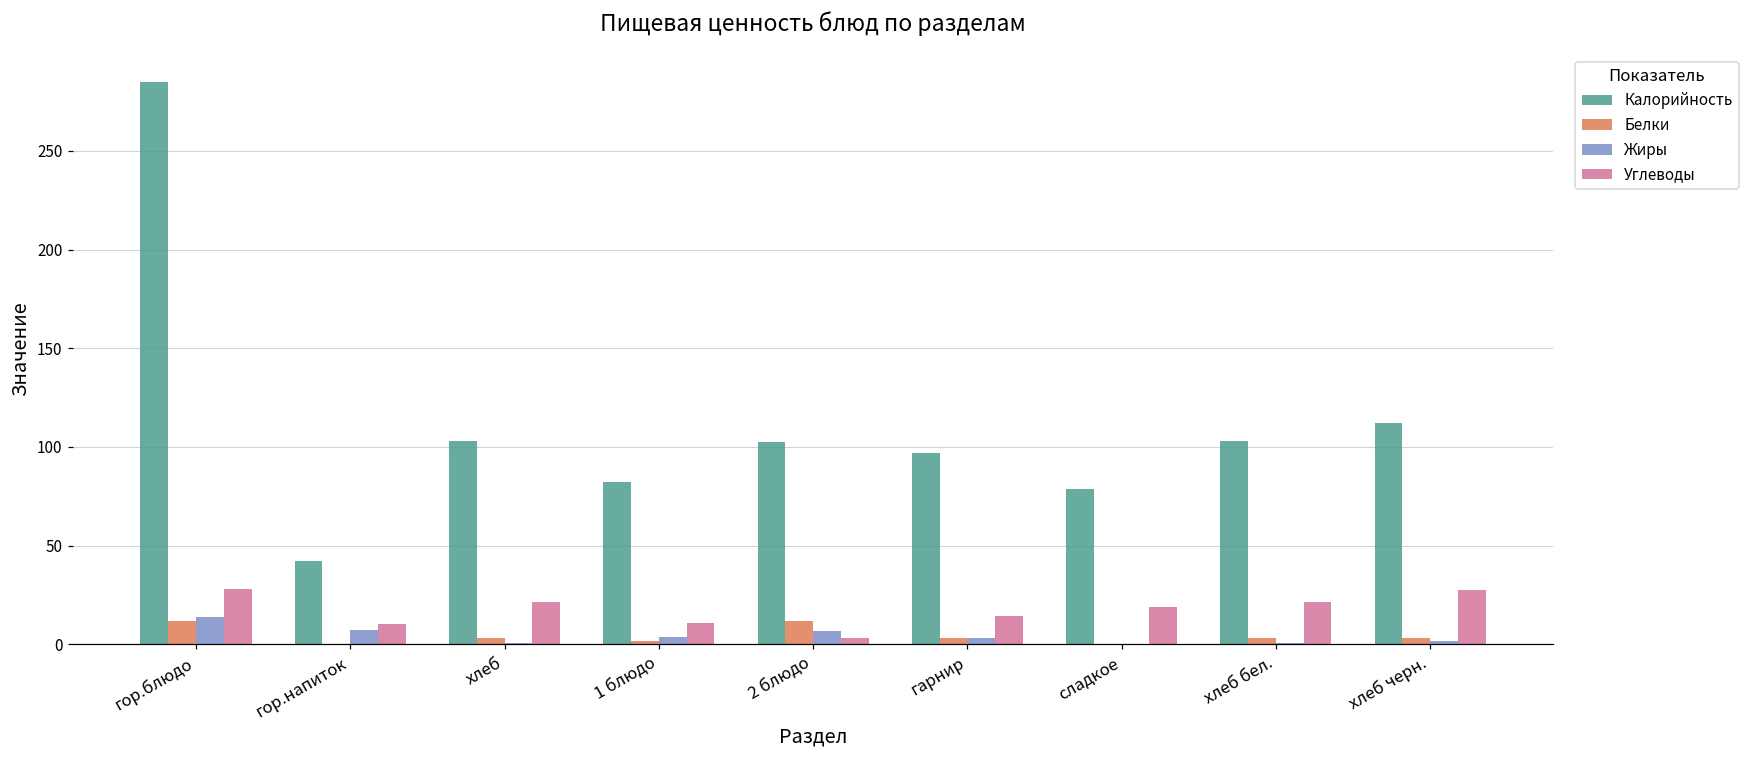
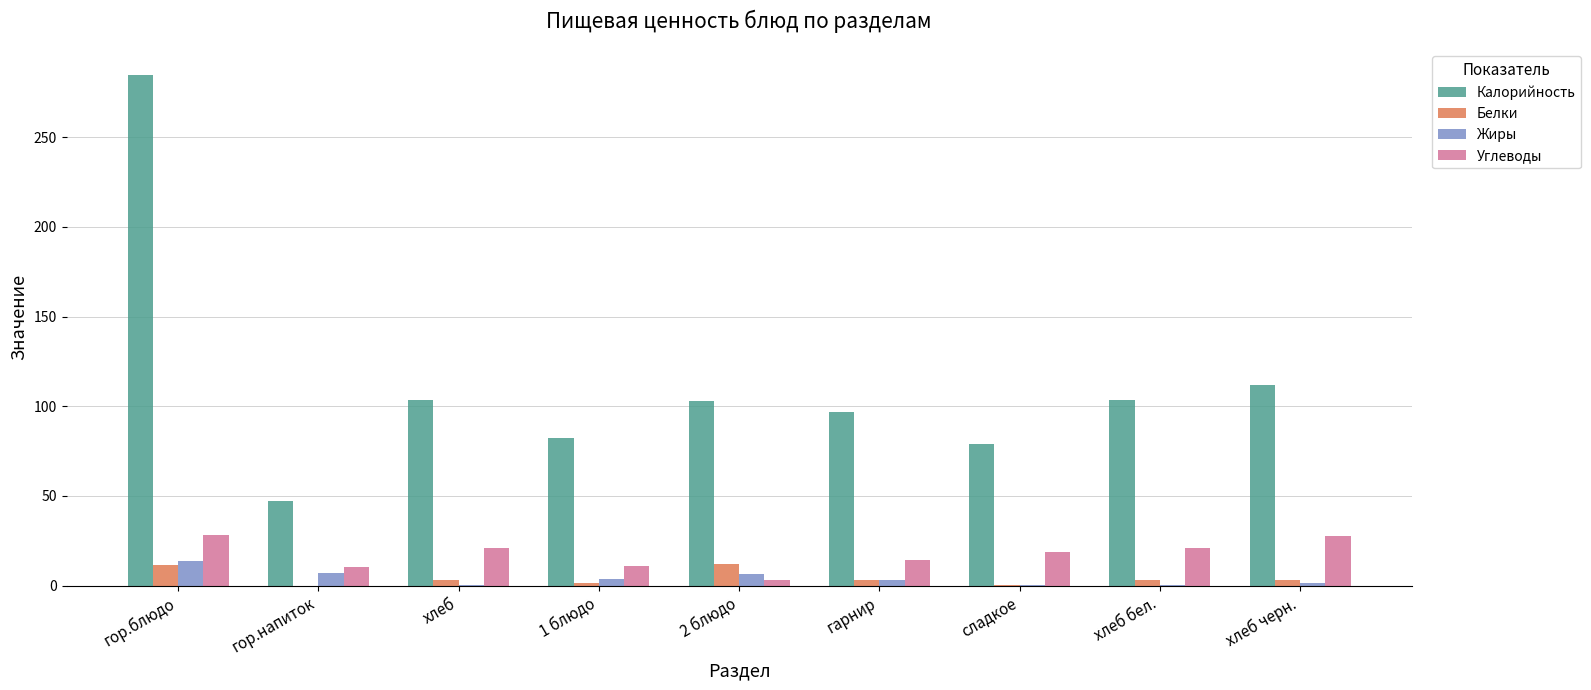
Калорийность, гор.напиток: 42 -> 47
